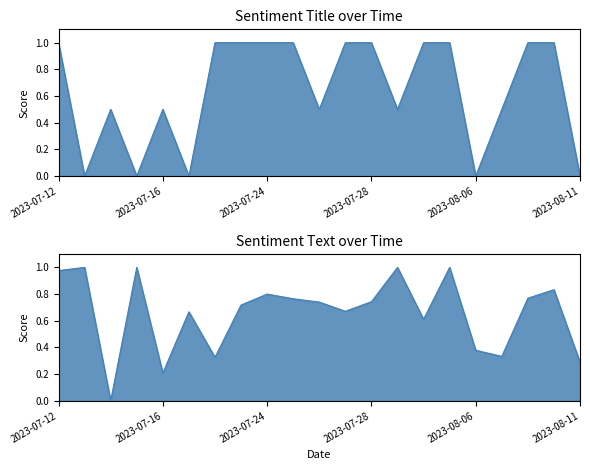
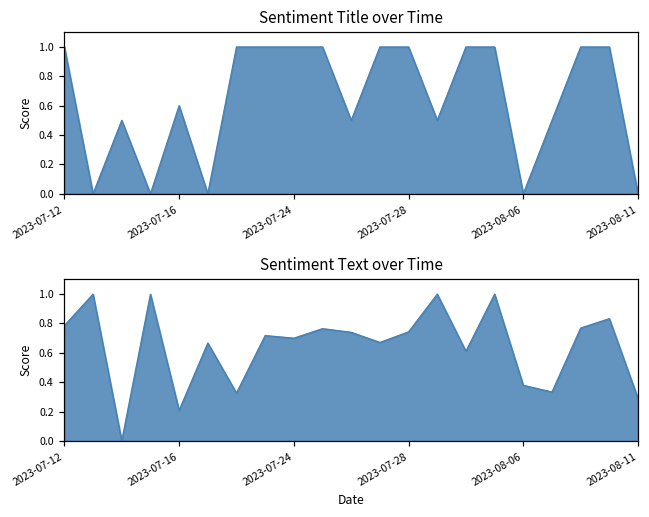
Sentiment Title over Time, 2023-07-16: 0.5 -> 0.6
Sentiment Text over Time, 2023-07-12: 0.98 -> 0.79
Sentiment Text over Time, 2023-07-24: 0.8 -> 0.7
